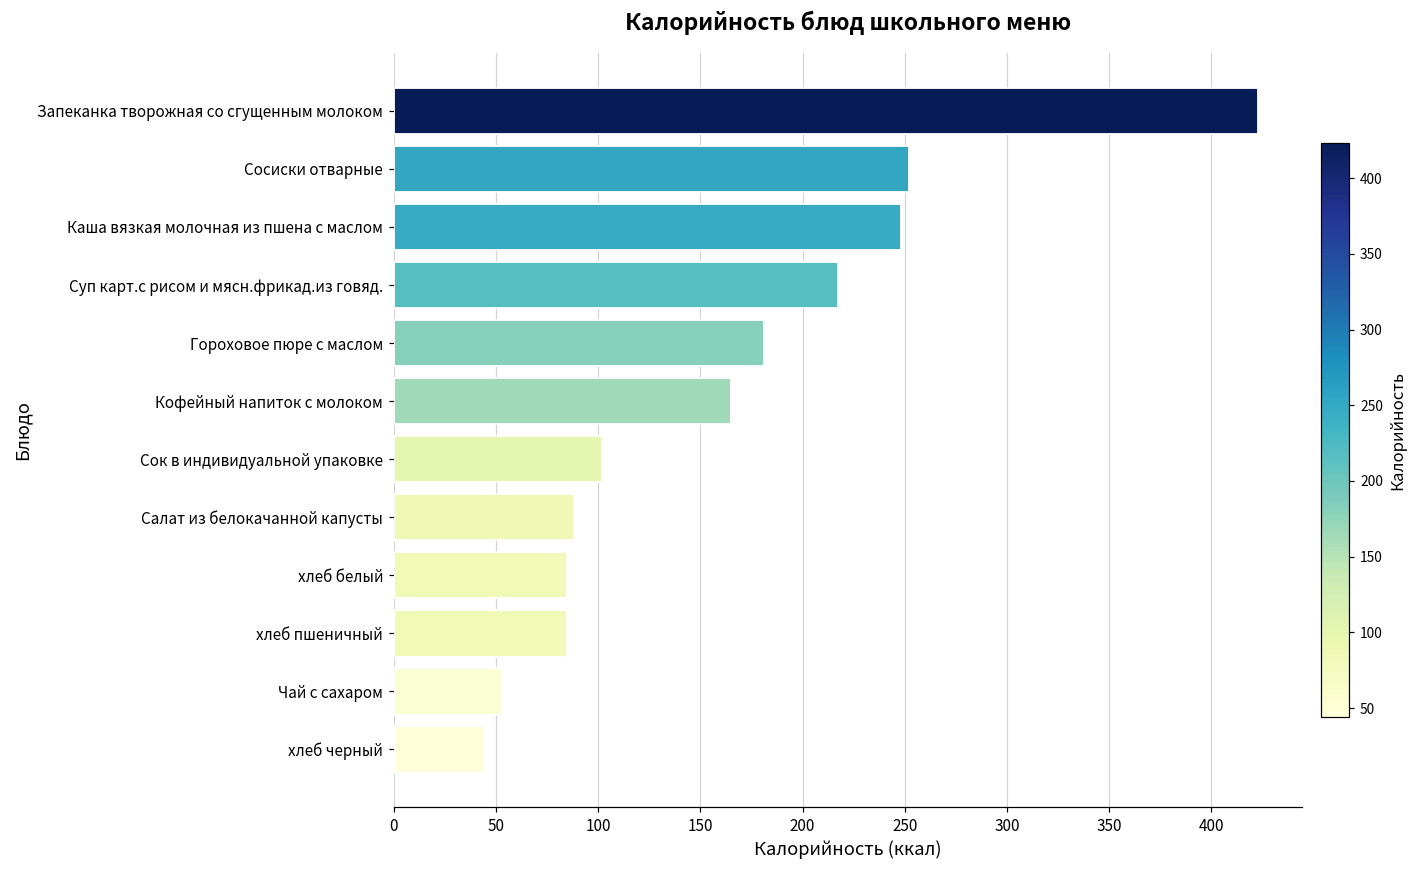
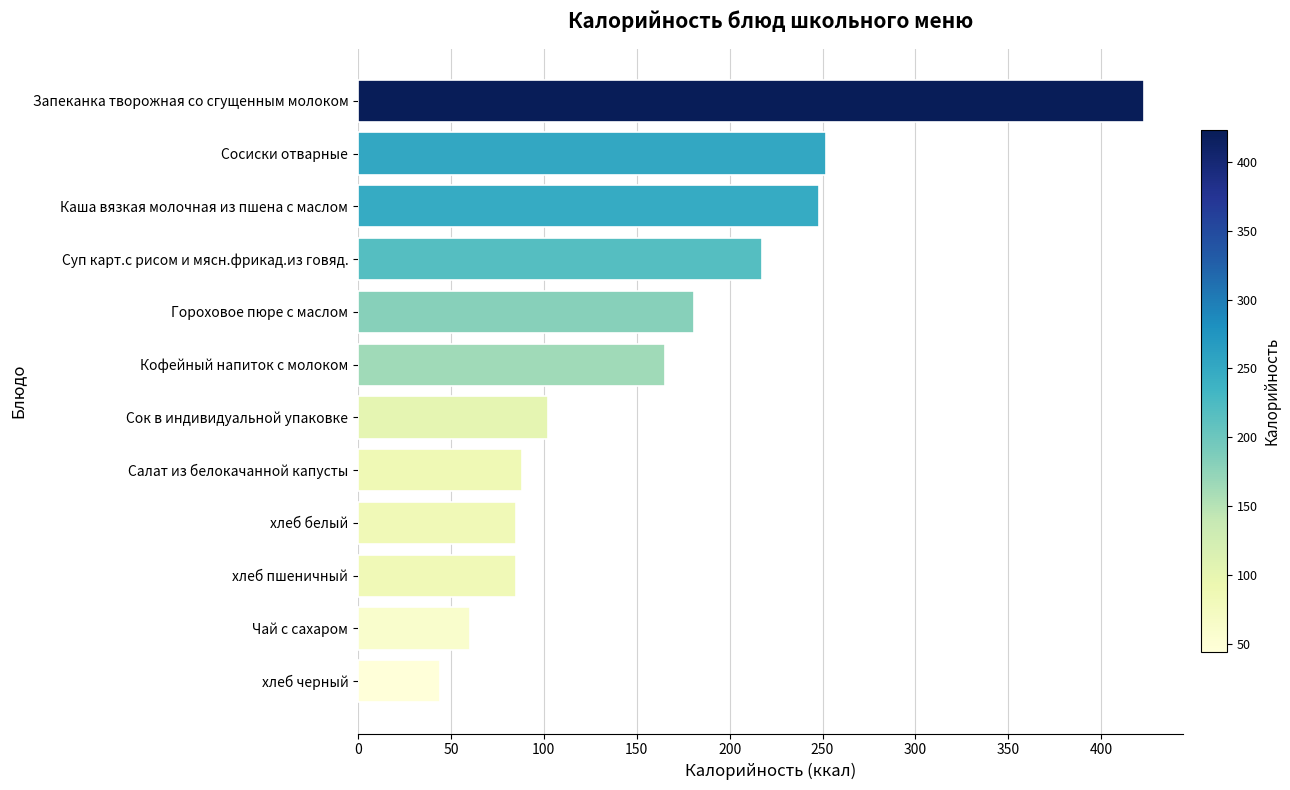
Чай с сахаром: 53 -> 60
